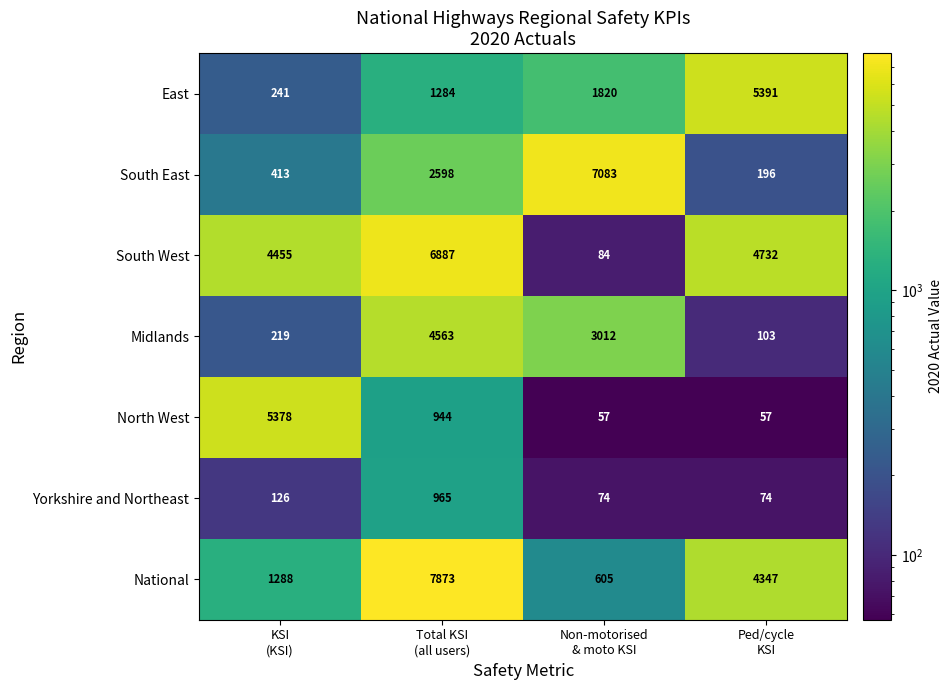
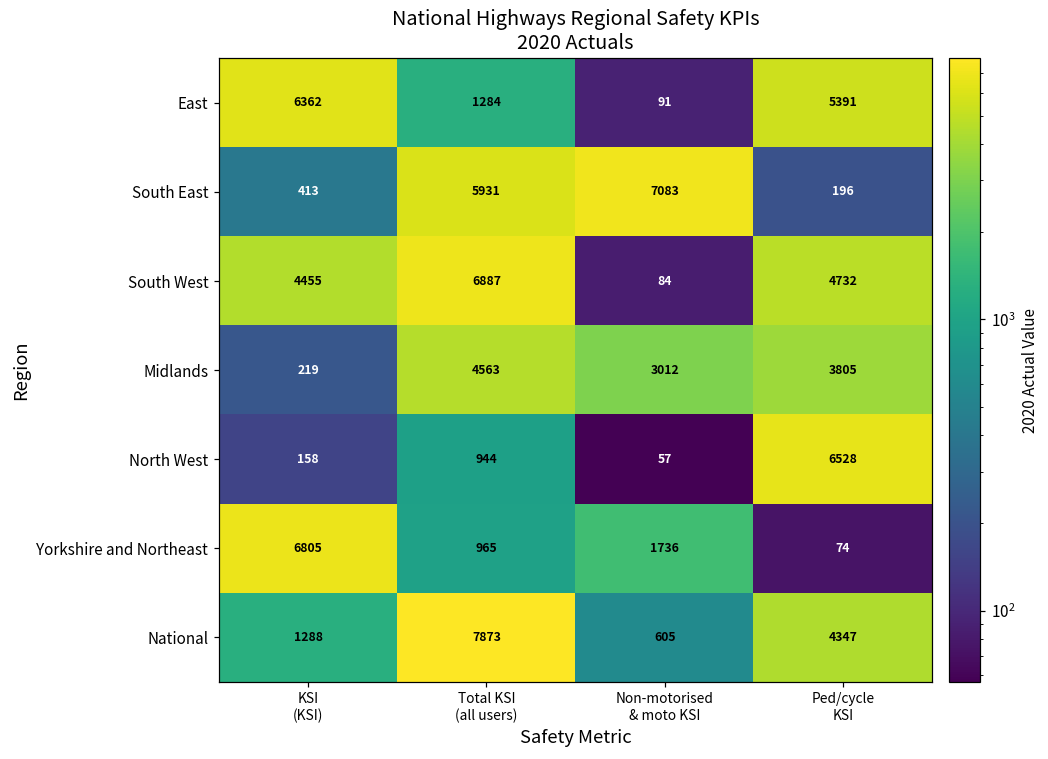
East, KSI (KSI): 241 -> 6362
East, Non-motorised & moto KSI: 1820 -> 91
South East, Total KSI (all users): 2598 -> 5931
Midlands, Ped/cycle KSI: 103 -> 3805
North West, KSI (KSI): 5378 -> 158
North West, Ped/cycle KSI: 57 -> 6528
Yorkshire and Northeast, KSI (KSI): 126 -> 6805
Yorkshire and Northeast, Non-motorised & moto KSI: 74 -> 1736
